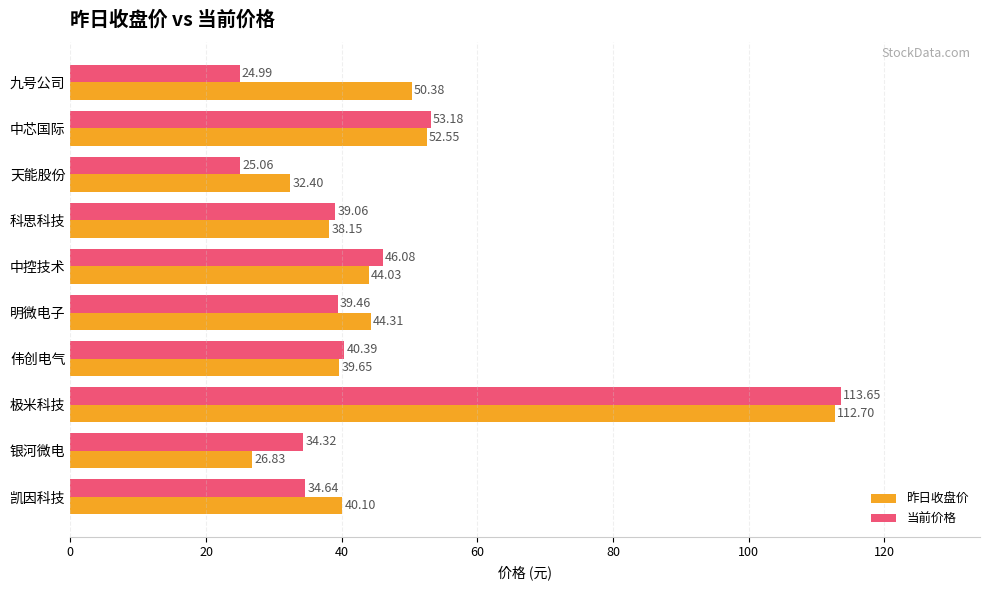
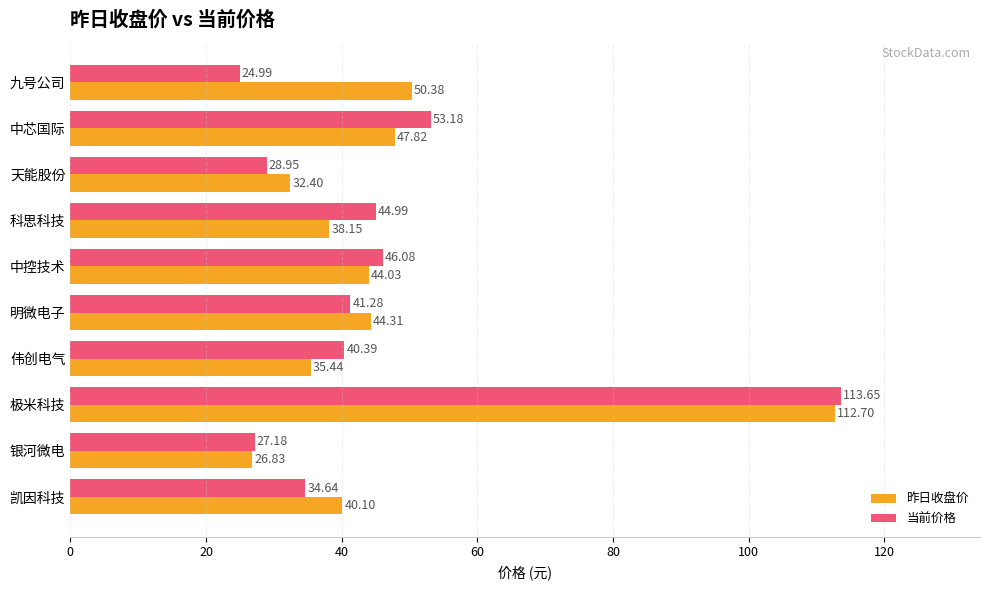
昨日收盘价, 中芯国际: 52.55 -> 47.82
当前价格, 天能股份: 25.06 -> 28.95
当前价格, 科思科技: 39.06 -> 44.99
当前价格, 明微电子: 39.46 -> 41.28
昨日收盘价, 伟创电气: 39.65 -> 35.44
当前价格, 银河微电: 34.32 -> 27.18
